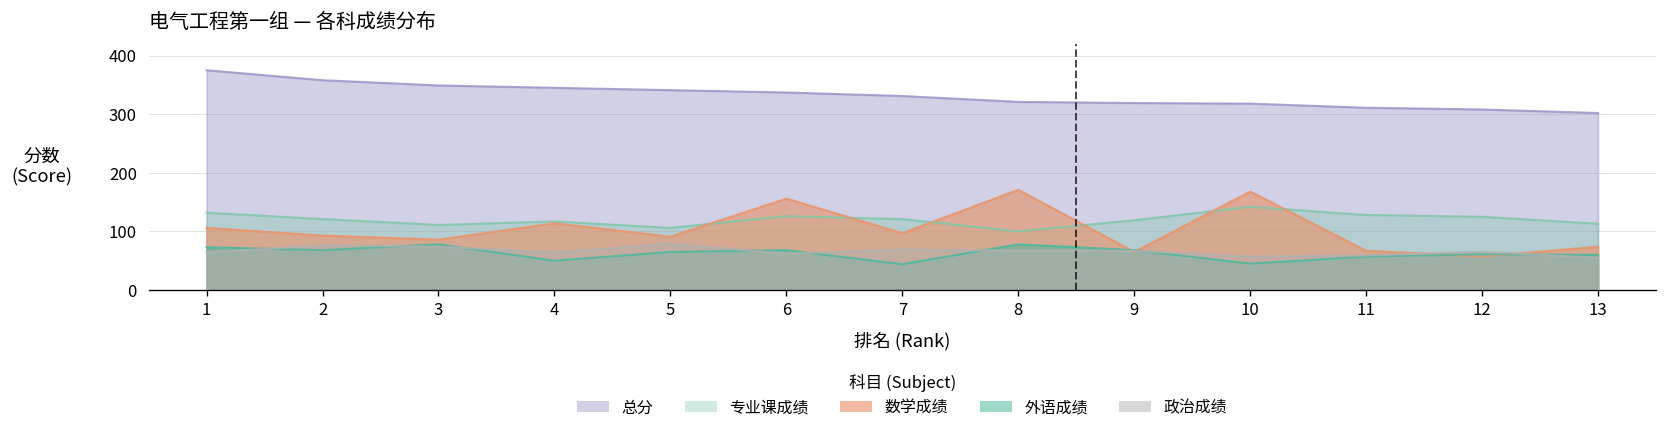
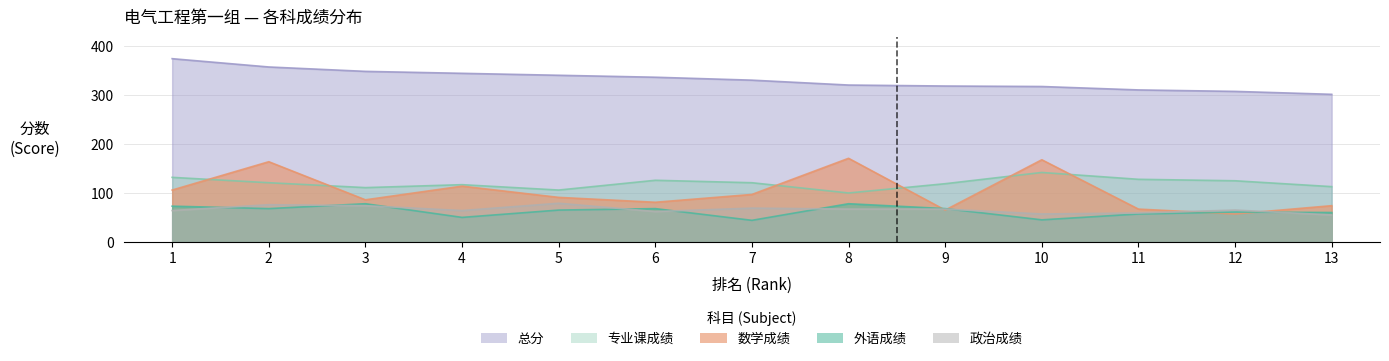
数学成绩, 2: 90 -> 160
数学成绩, 6: 160 -> 80
